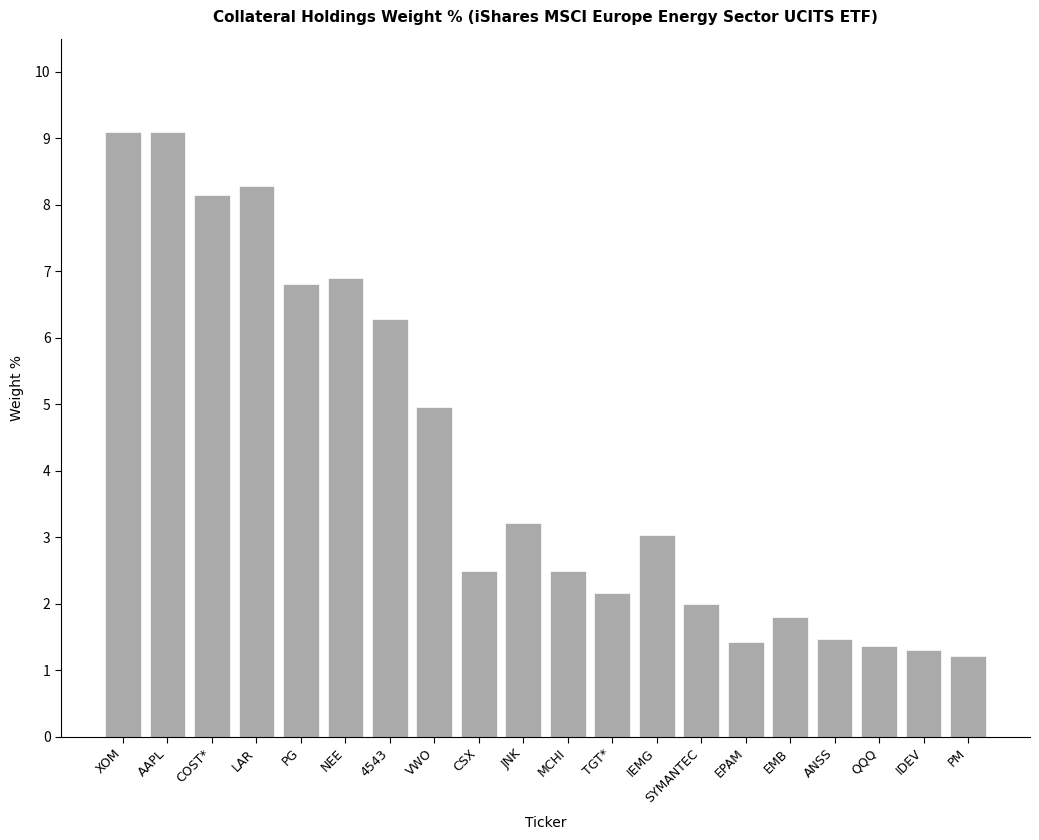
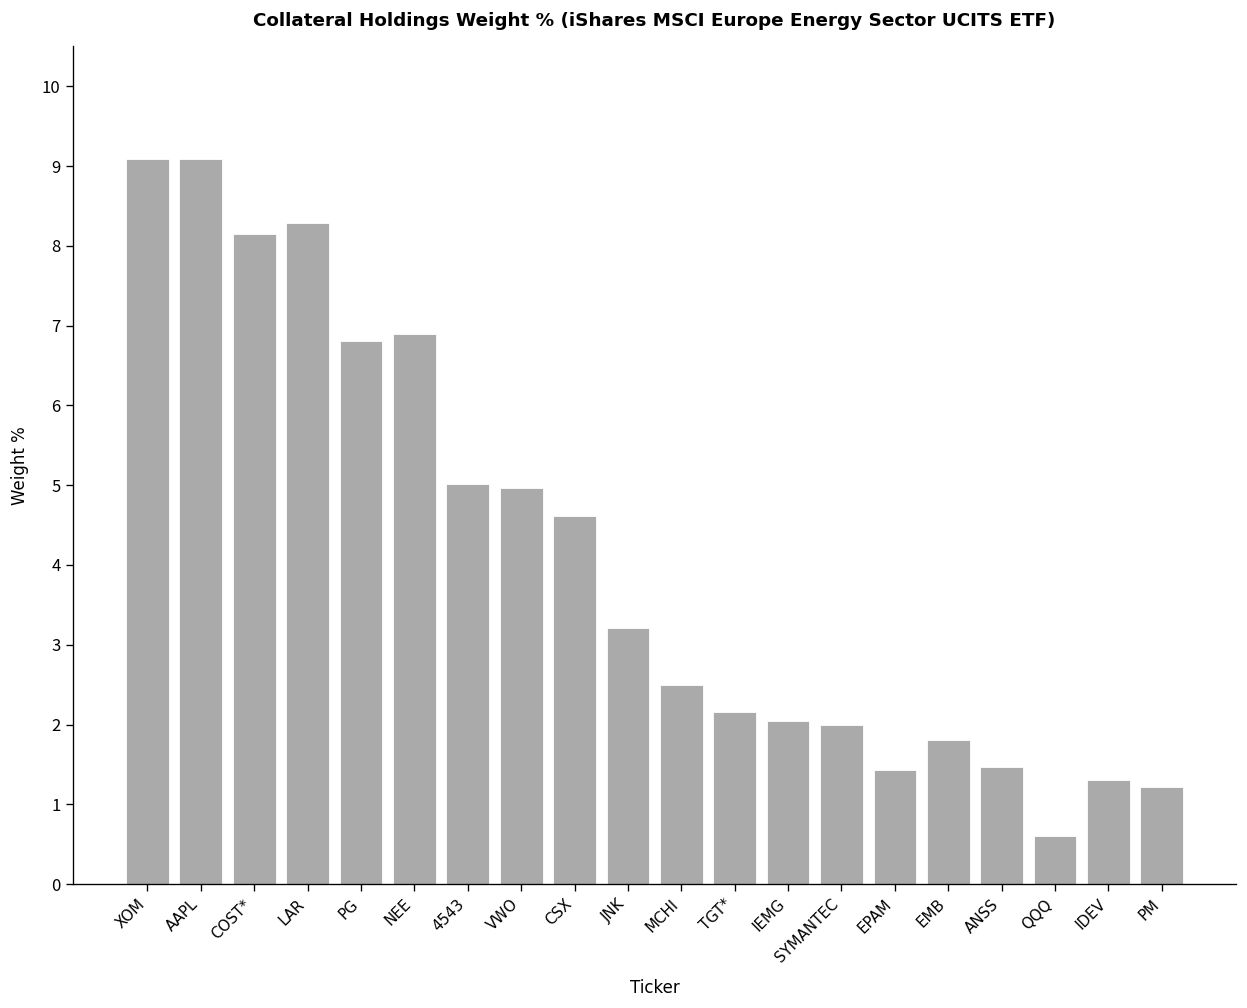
4543: 6.3 -> 5.0
CSX: 2.5 -> 4.6
IEMG: 3.0 -> 2.1
QQQ: 1.4 -> 0.6
